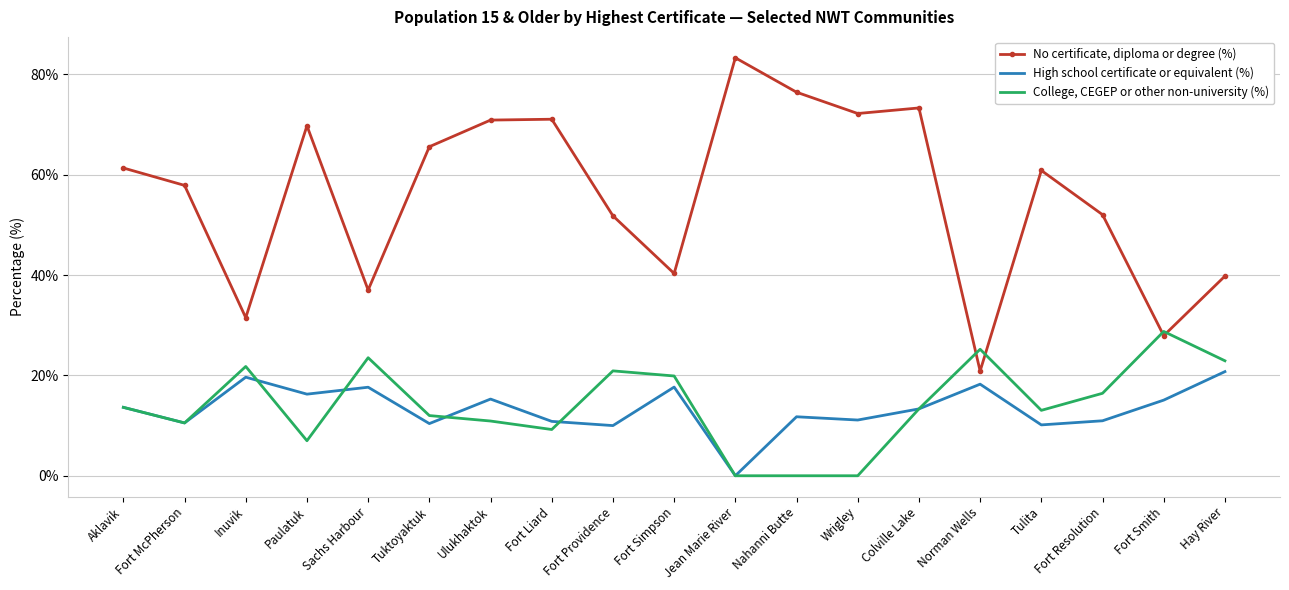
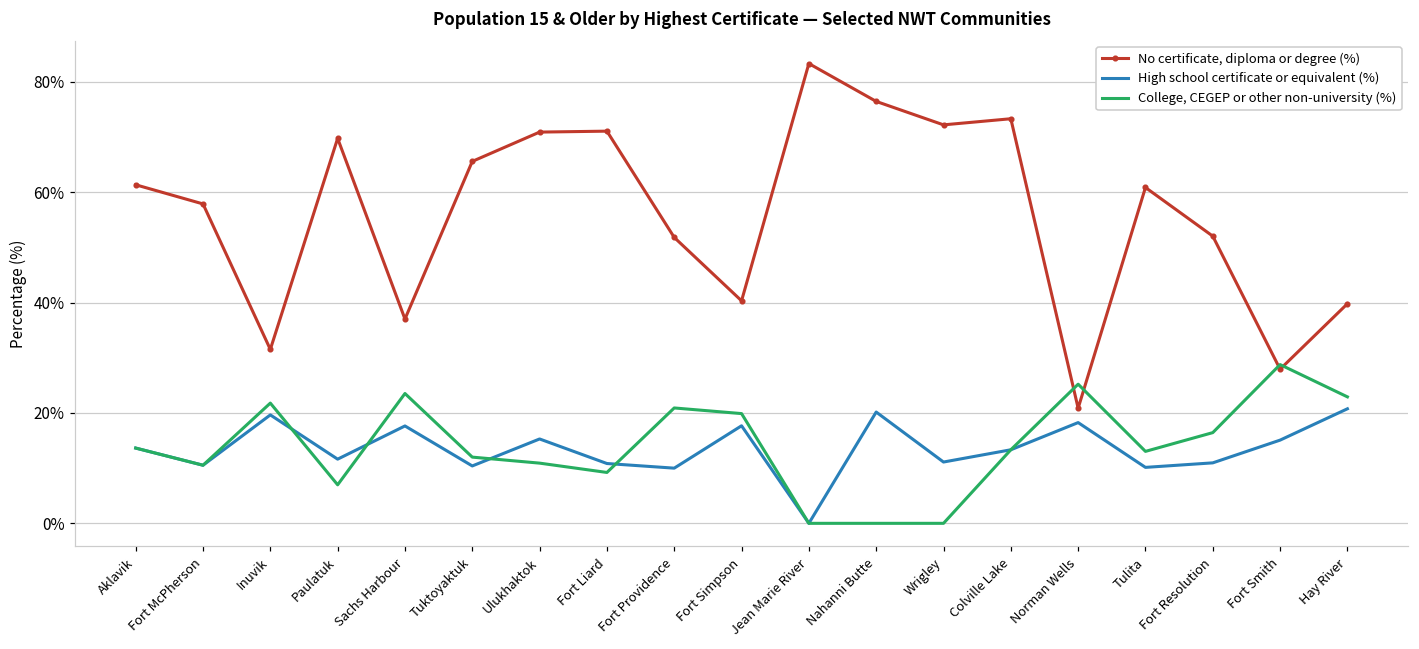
High school certificate or equivalent (%), Paulatuk: 16% -> 12%
High school certificate or equivalent (%), Nahanni Butte: 12% -> 20%
